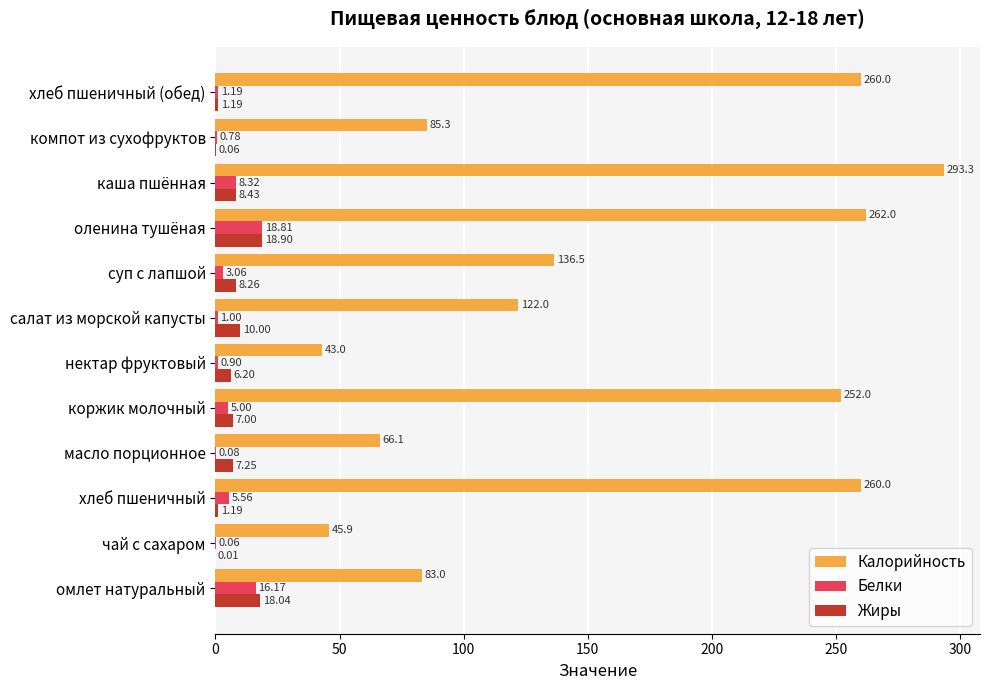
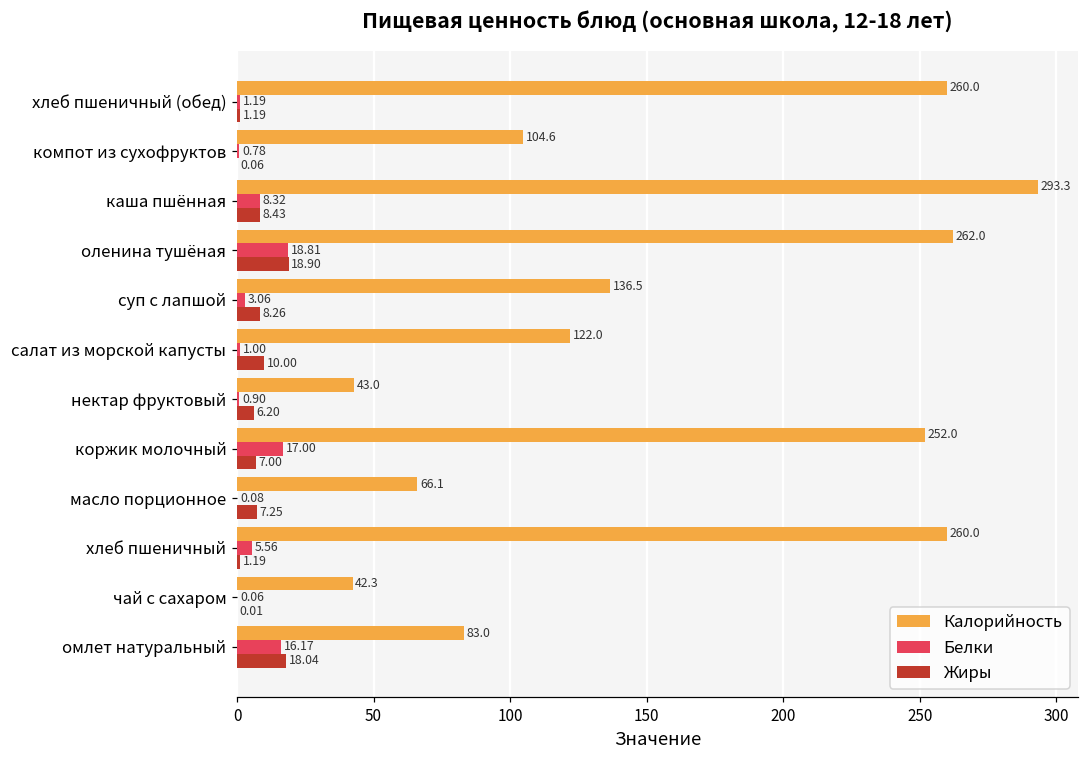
Калорийность, компот из сухофруктов: 85.3 -> 104.6
Белки, коржик молочный: 5.00 -> 17.00
Калорийность, чай с сахаром: 45.9 -> 42.3
